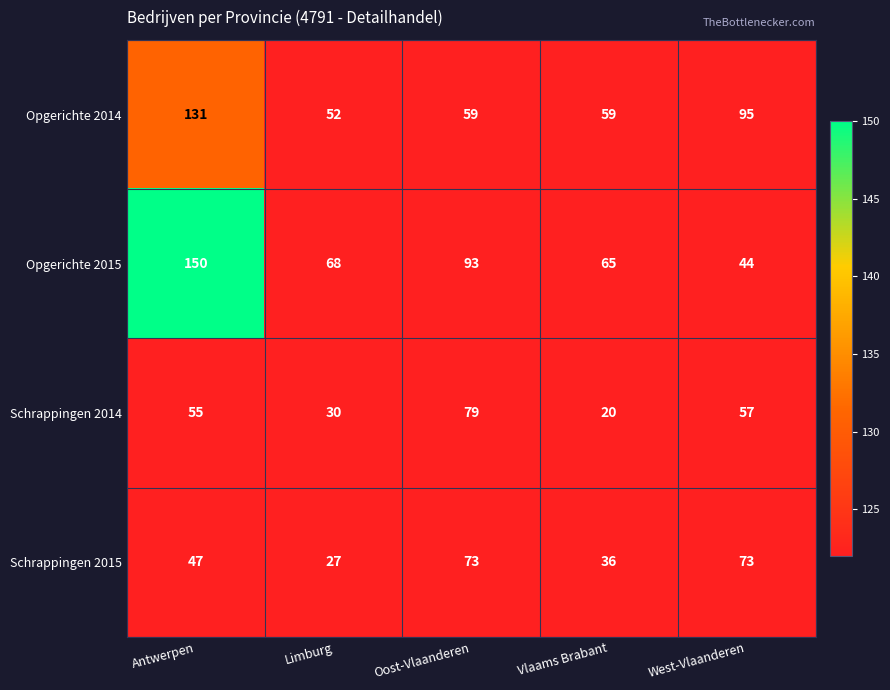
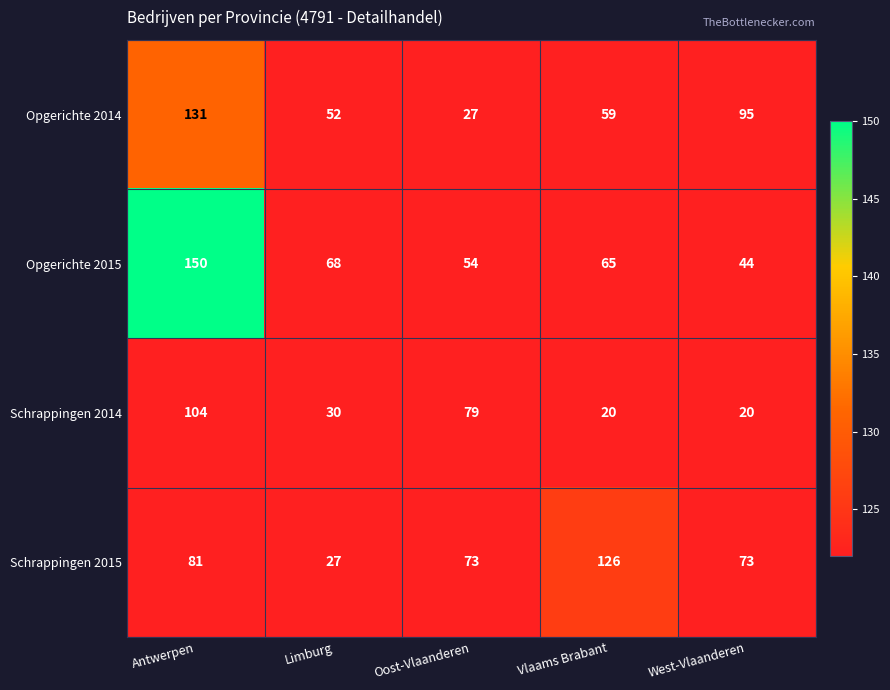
Opgerichte 2014, Oost-Vlaanderen: 59 -> 27
Opgerichte 2015, Oost-Vlaanderen: 93 -> 54
Schrappingen 2014, Antwerpen: 55 -> 104
Schrappingen 2014, West-Vlaanderen: 57 -> 20
Schrappingen 2015, Antwerpen: 47 -> 81
Schrappingen 2015, Vlaams Brabant: 36 -> 126
